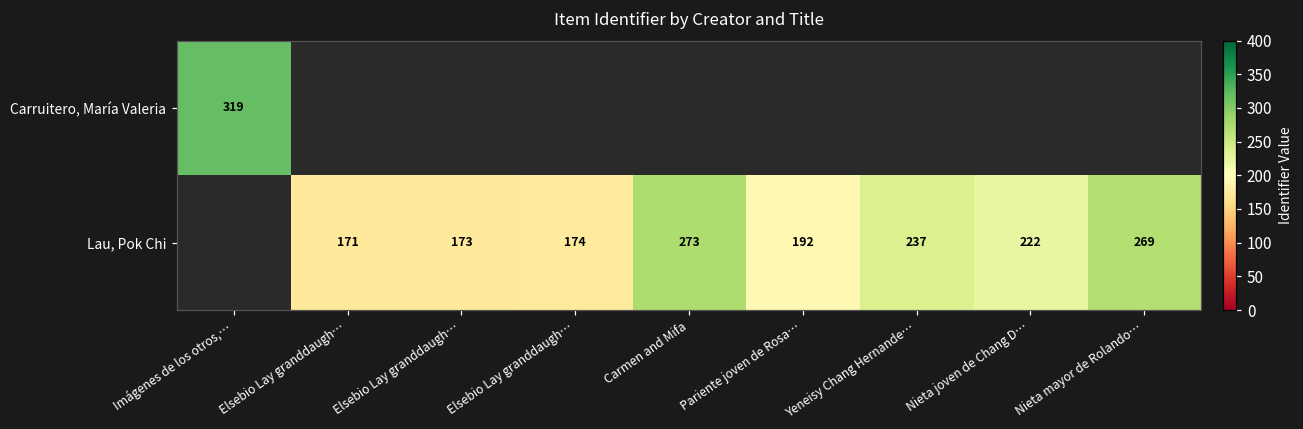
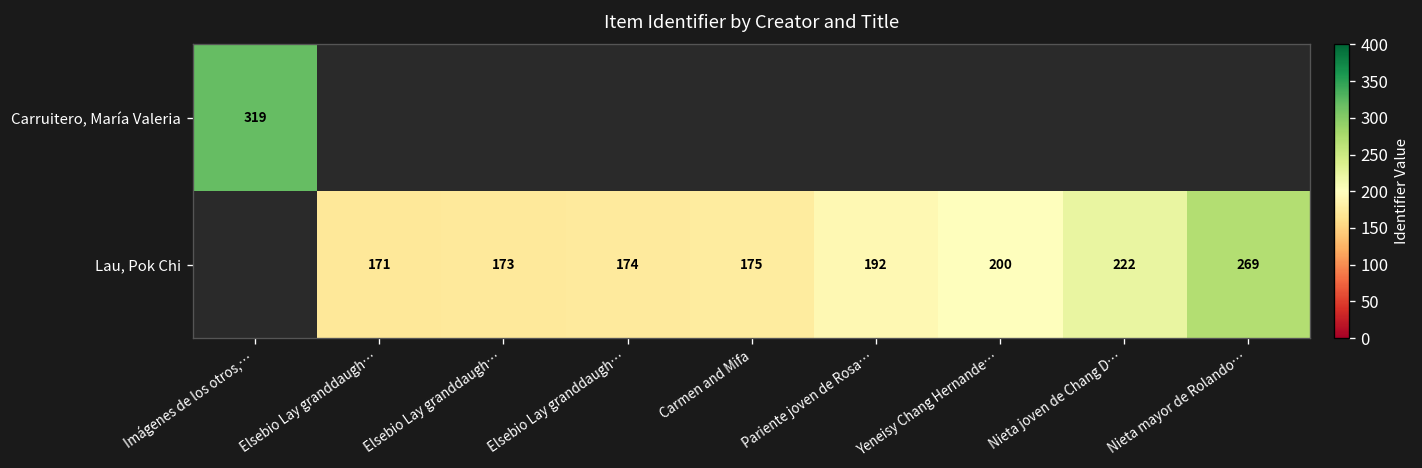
Lau, Pok Chi, Carmen and Mifa: 273 -> 175
Lau, Pok Chi, Yeneisy Chang Hernande…: 237 -> 200
